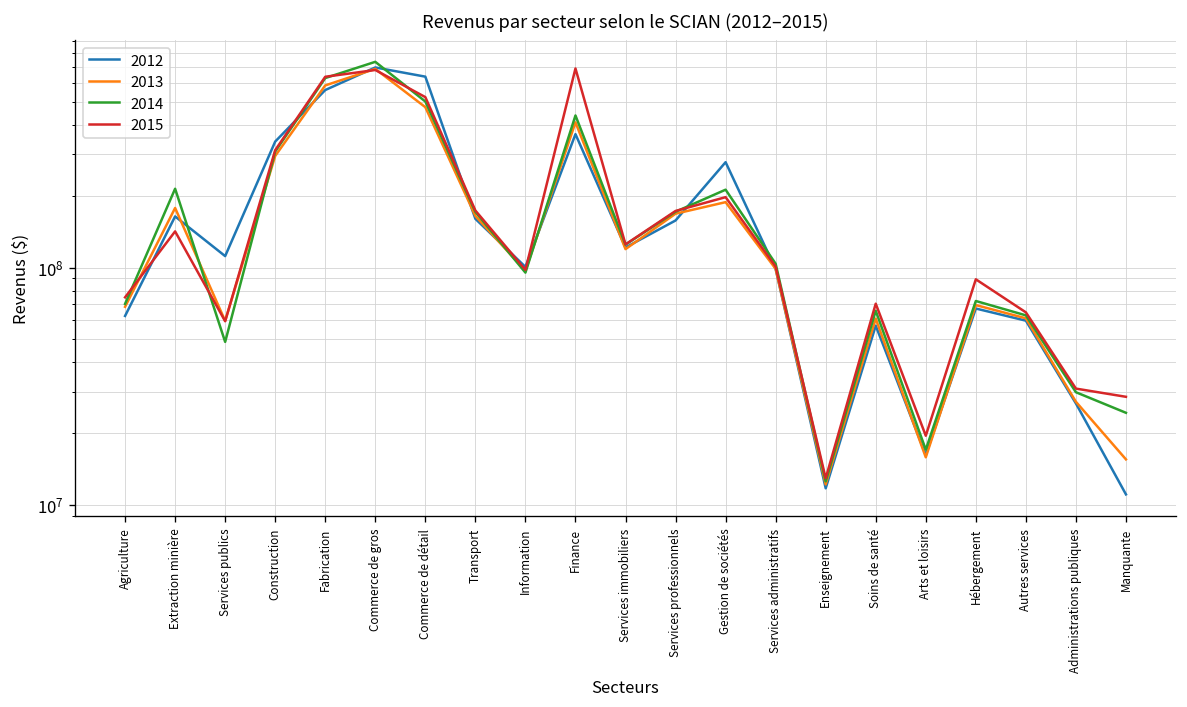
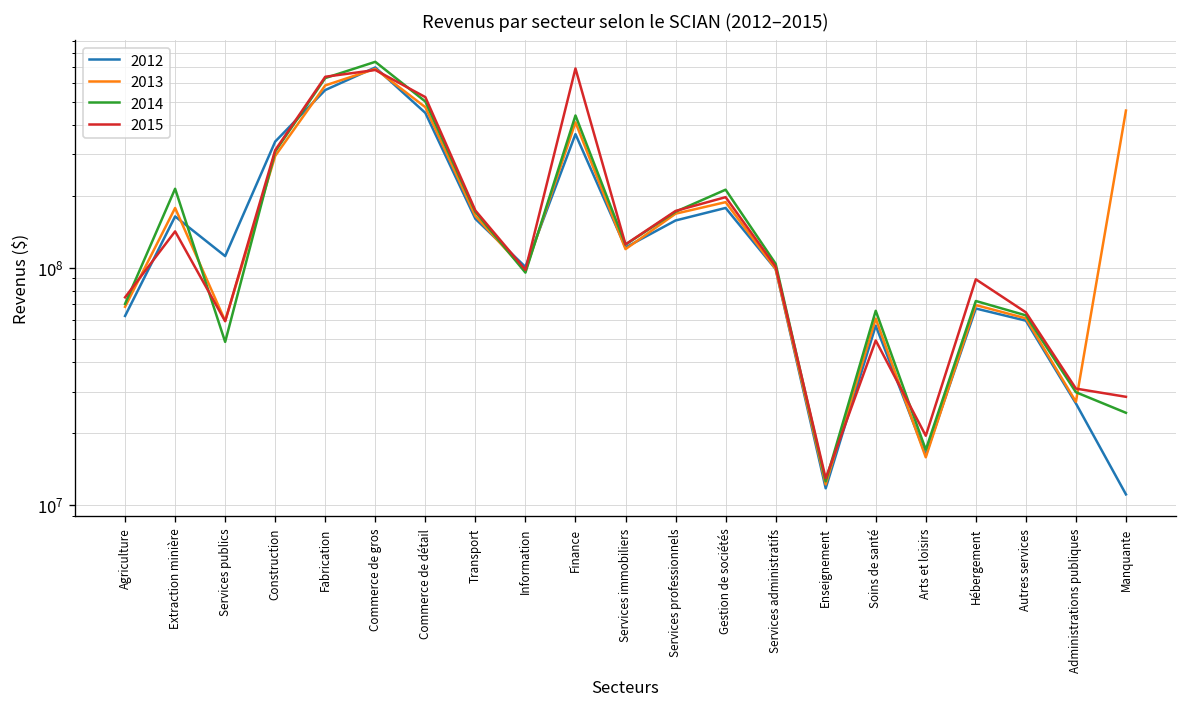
2012, Commerce de détail: 640000000 -> 450000000
2012, Gestion de sociétés: 280000000 -> 180000000
2015, Soins de santé: 70000000 -> 49000000
2013, Manquante: 16000000 -> 460000000
